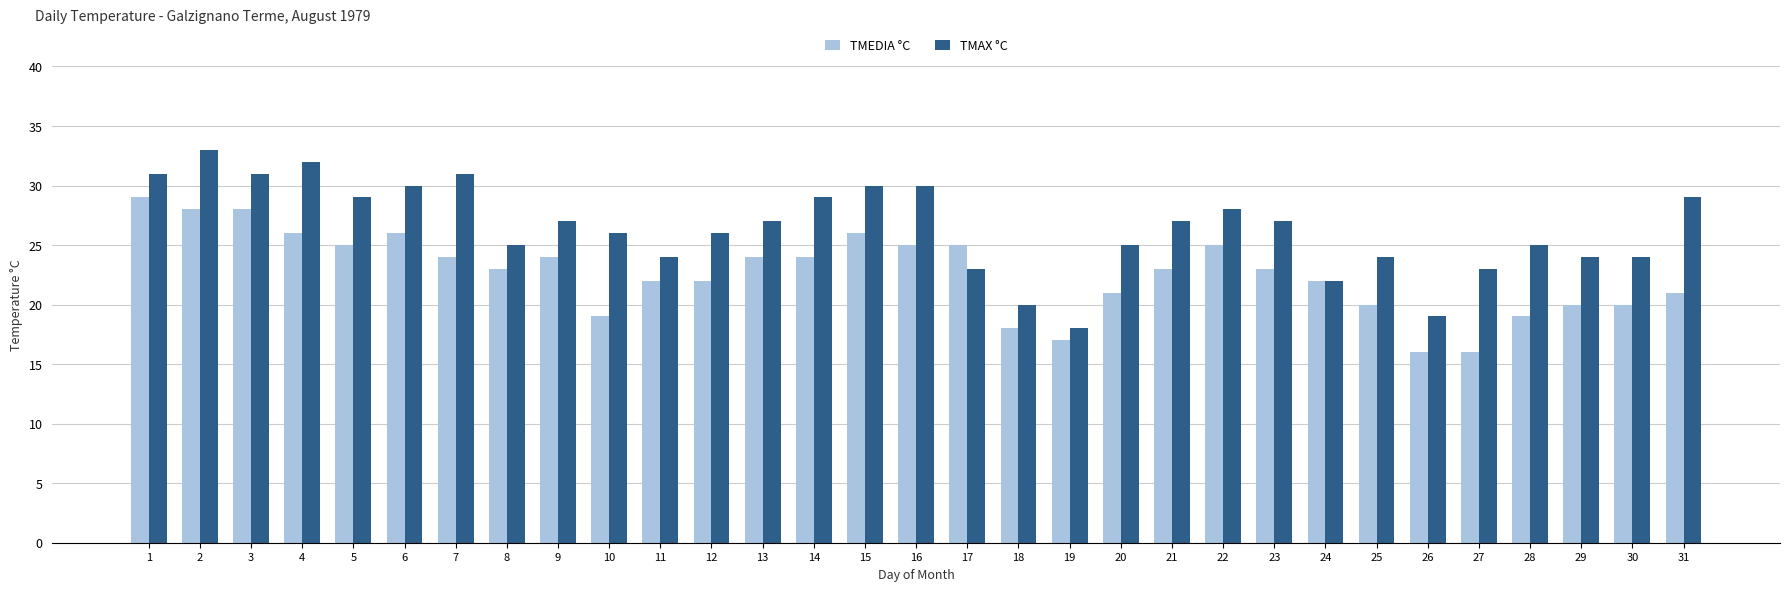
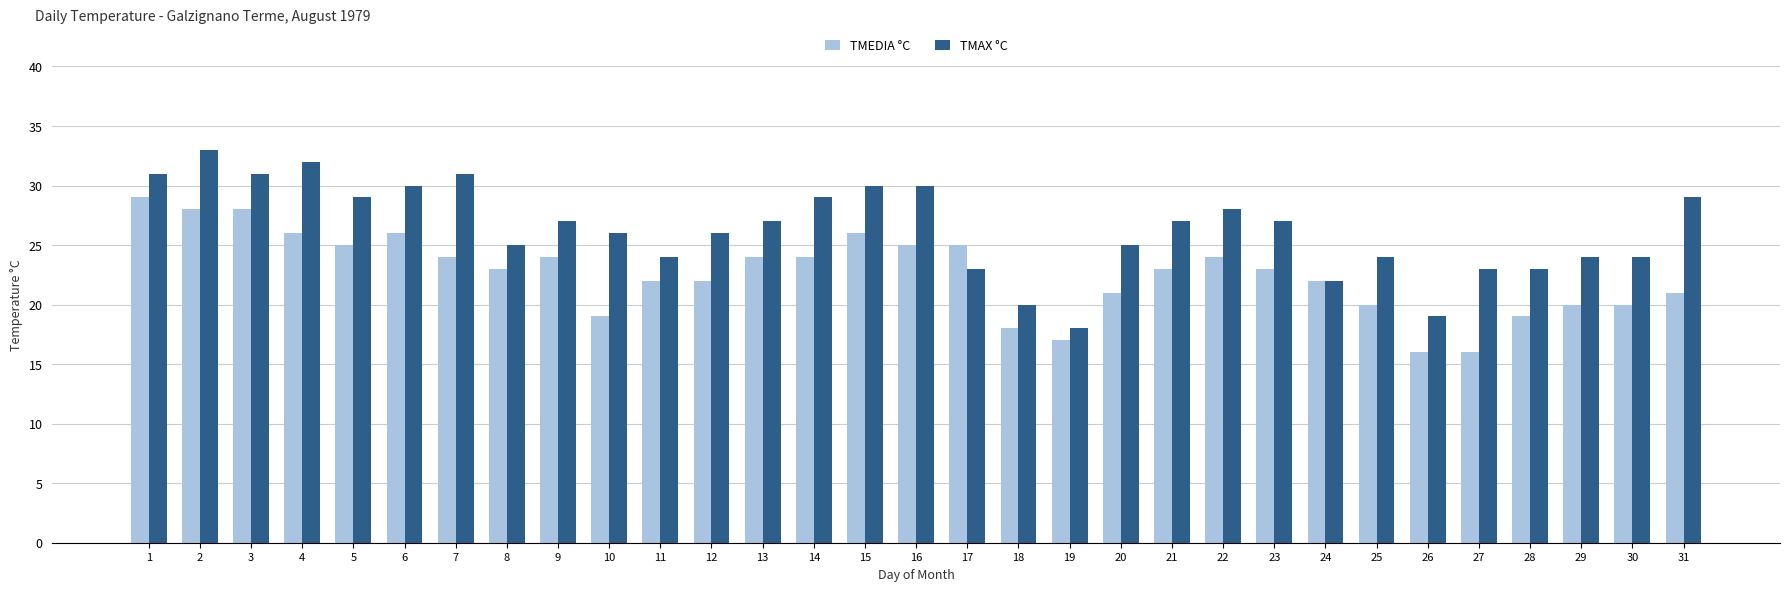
TMEDIA °C, 22: 25 -> 24
TMAX °C, 28: 25 -> 23
